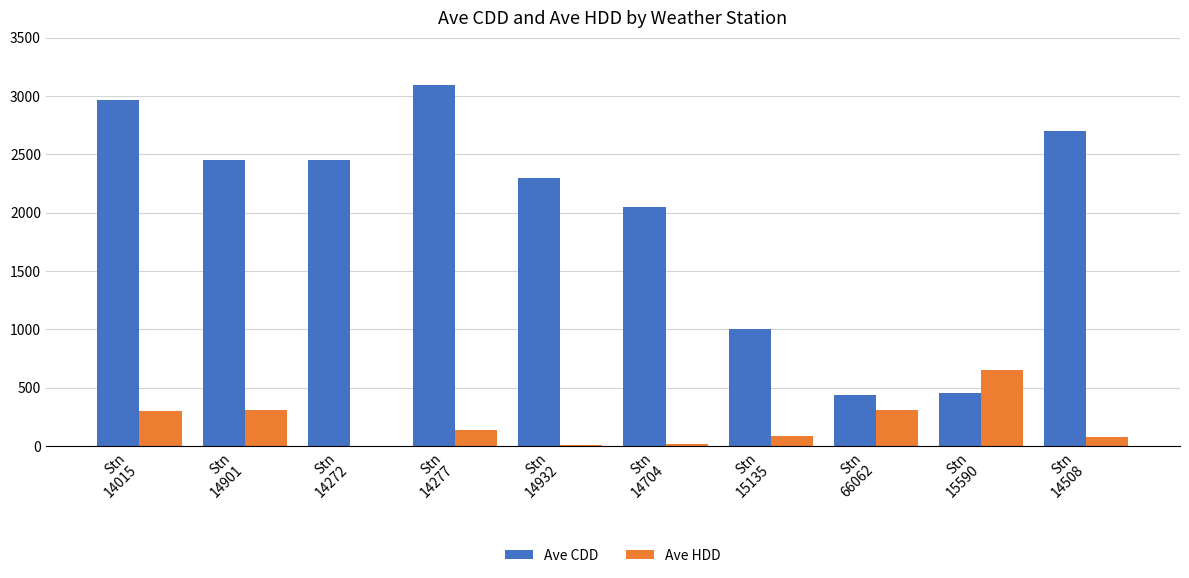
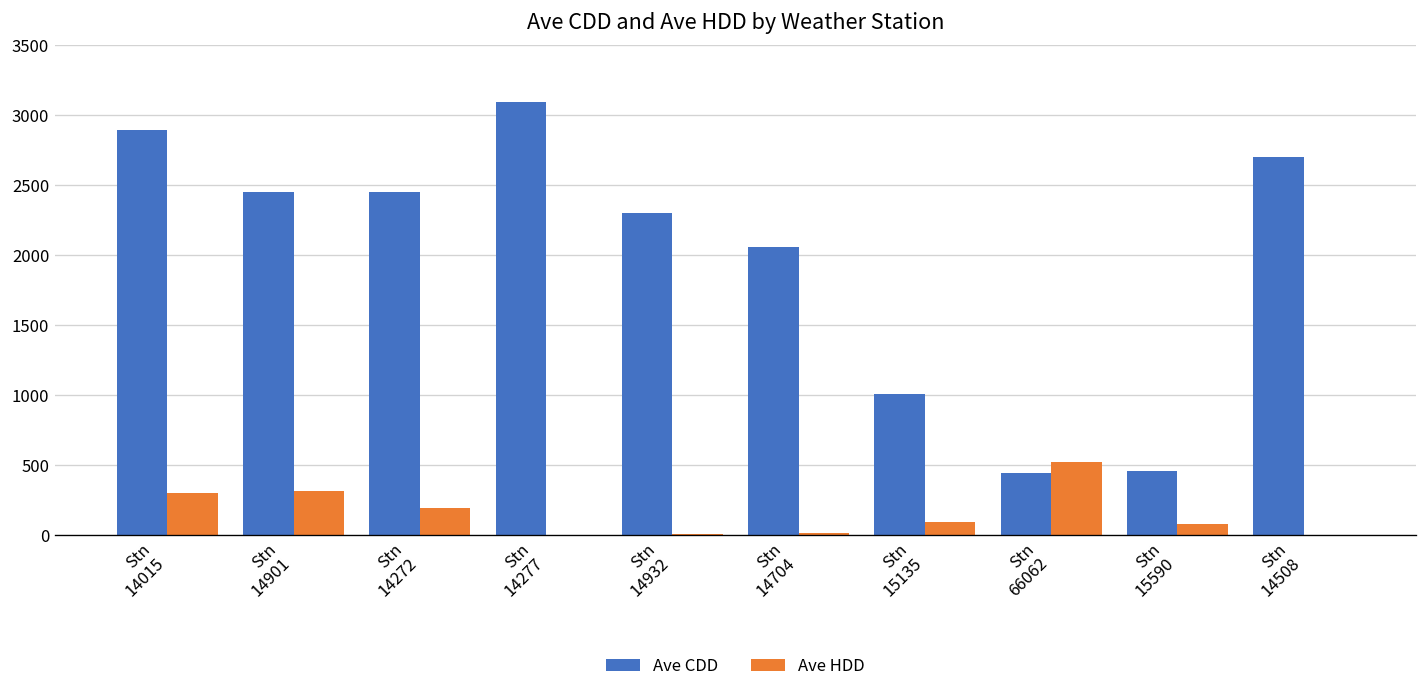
Ave CDD, Stn 14015: 2970 -> 2890
Ave HDD, Stn 14272: 0 -> 190
Ave HDD, Stn 14277: 130 -> 0
Ave HDD, Stn 66062: 310 -> 520
Ave HDD, Stn 15590: 660 -> 80
Ave HDD, Stn 14508: 80 -> 0
